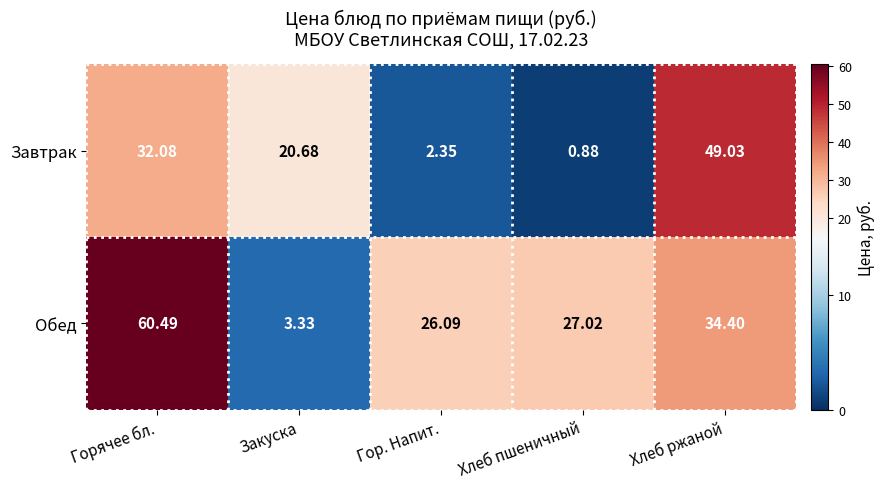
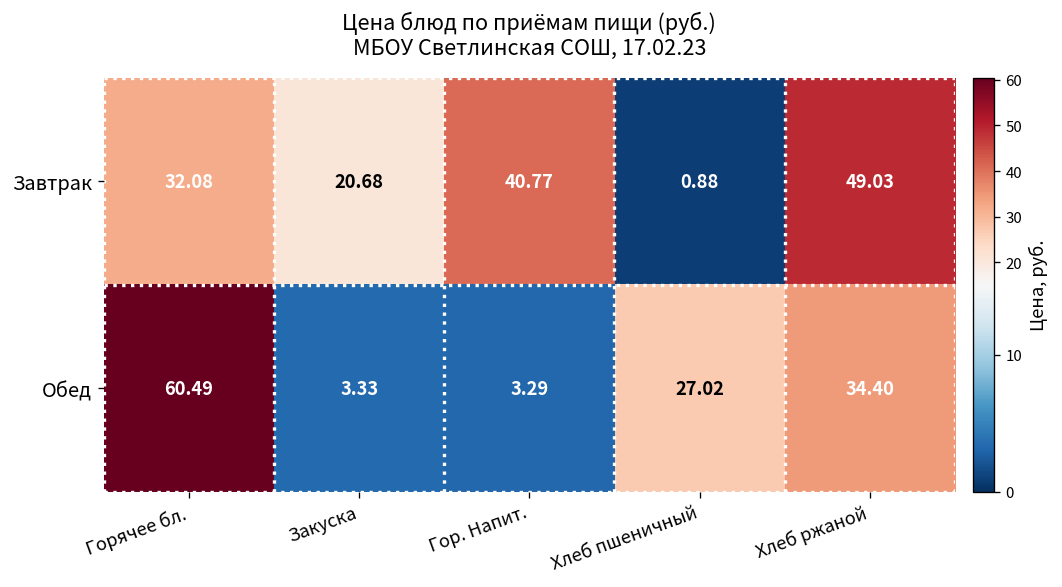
Завтрак, Гор. Напит.: 2.35 -> 40.77
Обед, Гор. Напит.: 26.09 -> 3.29
